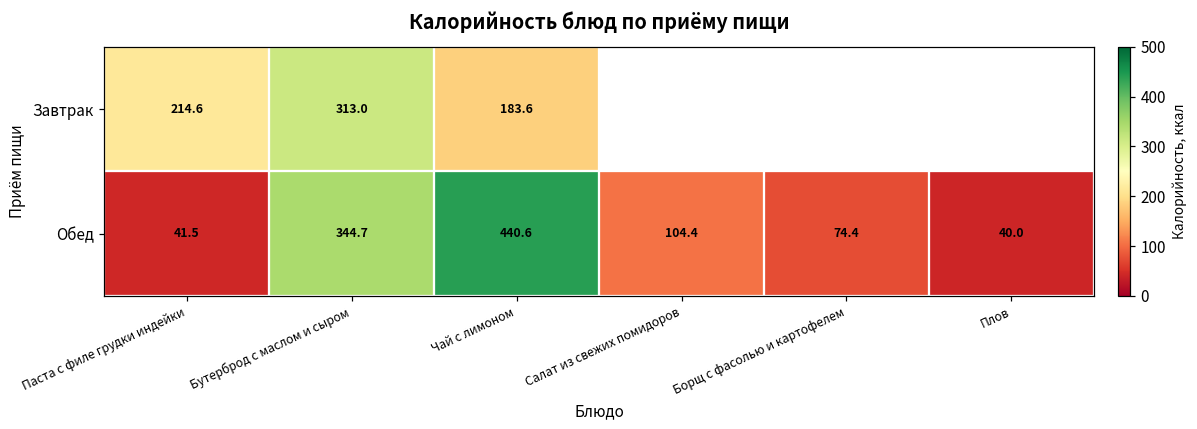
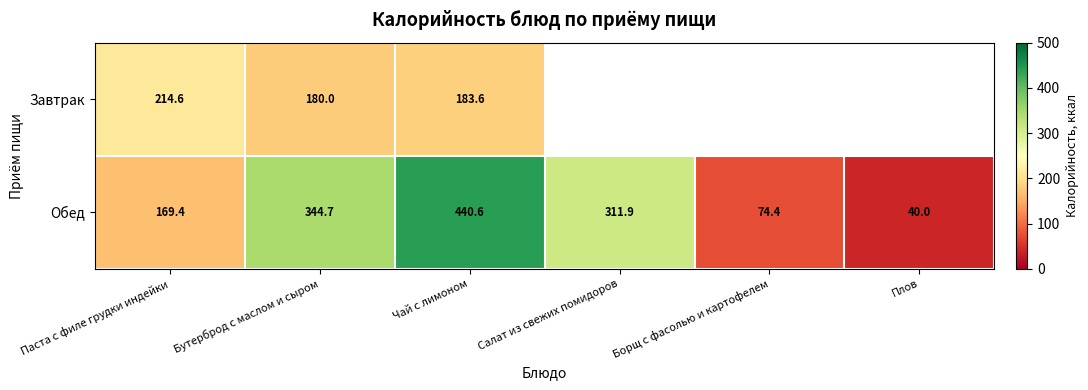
Завтрак, Бутерброд с маслом и сыром: 313.0 -> 180.0
Обед, Паста с филе грудки индейки: 41.5 -> 169.4
Обед, Салат из свежих помидоров: 104.4 -> 311.9
